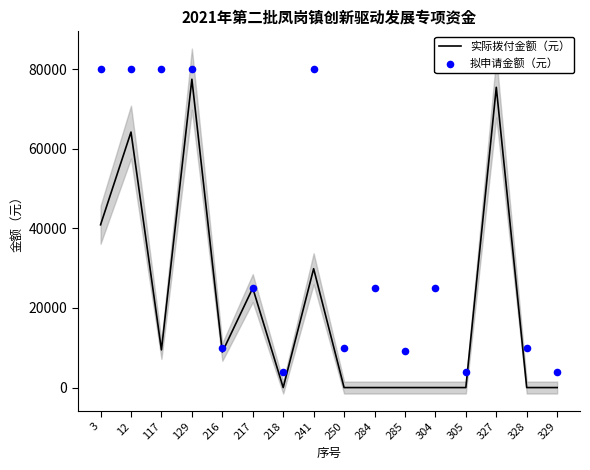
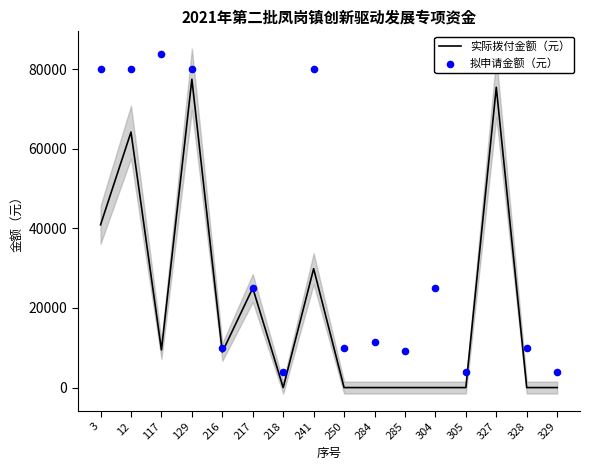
拟申请金额（元）, 117: 80000 -> 84000
拟申请金额（元）, 284: 25000 -> 11000
